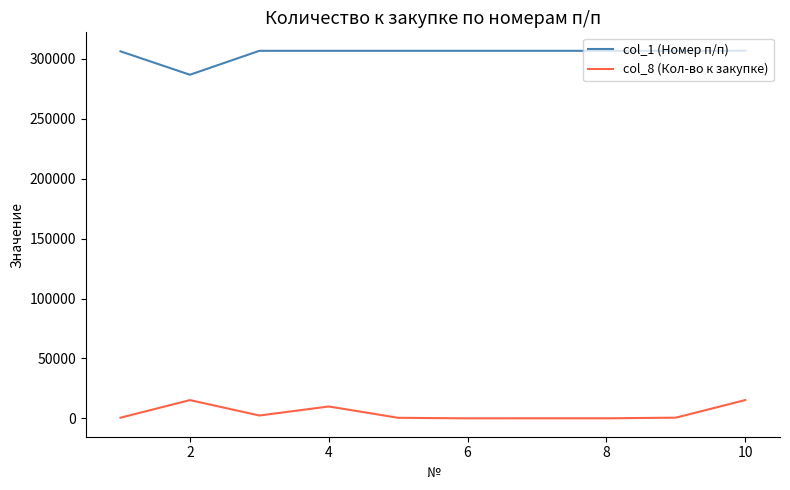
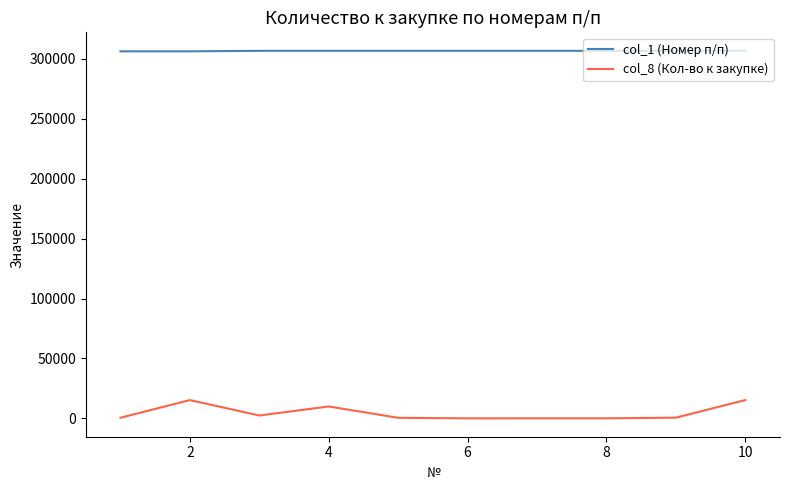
col_1 (Номер п/п), 2: 287000 -> 306000
